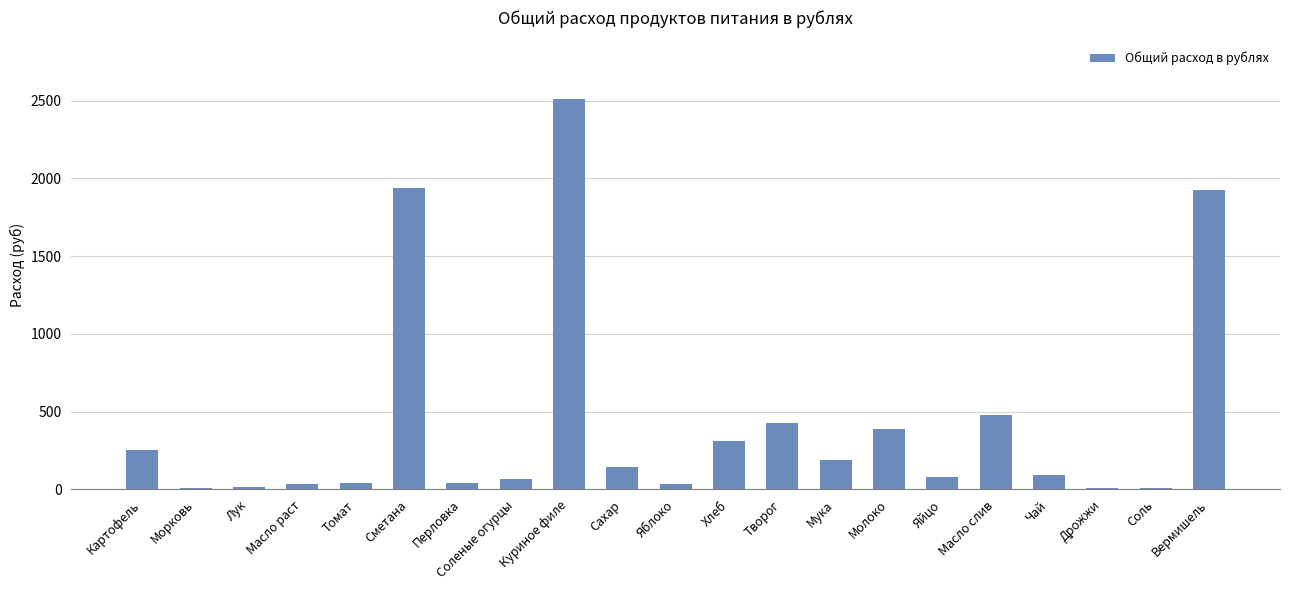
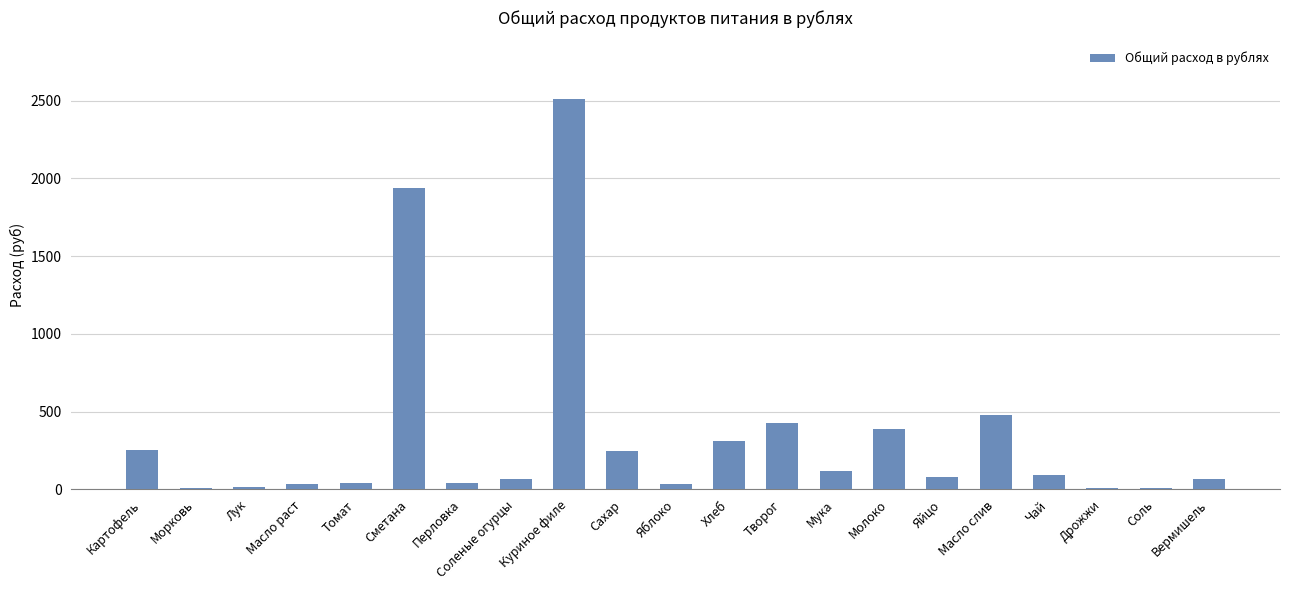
Сахар: 140 -> 240
Мука: 190 -> 120
Вермишель: 1930 -> 70
